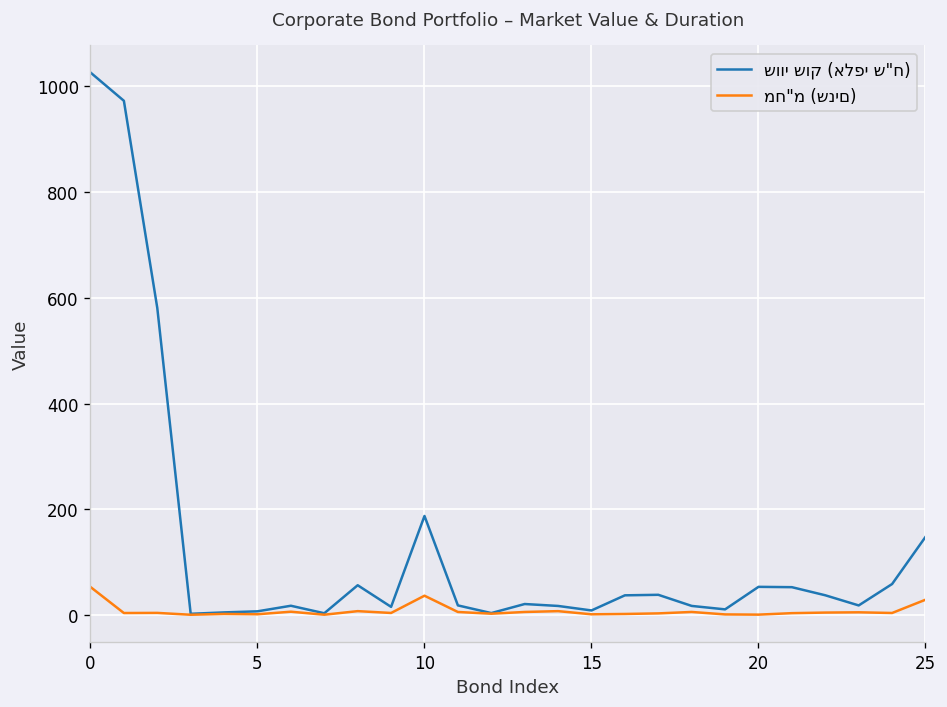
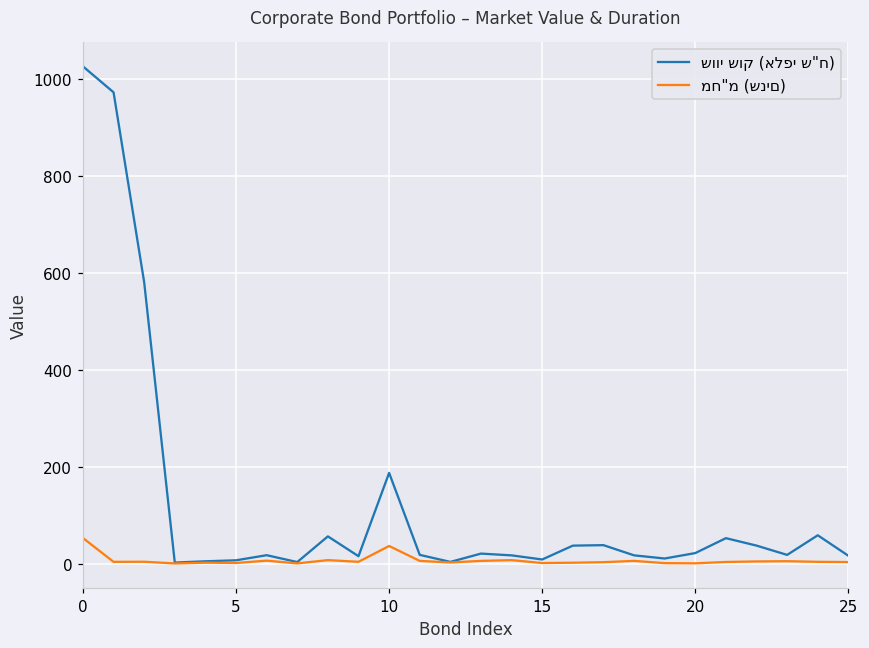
שווי שוק (אלפי ש"ח), 20: 50 -> 20
שווי שוק (אלפי ש"ח), 25: 150 -> 20
מח"מ (שנים), 25: 30 -> 0
